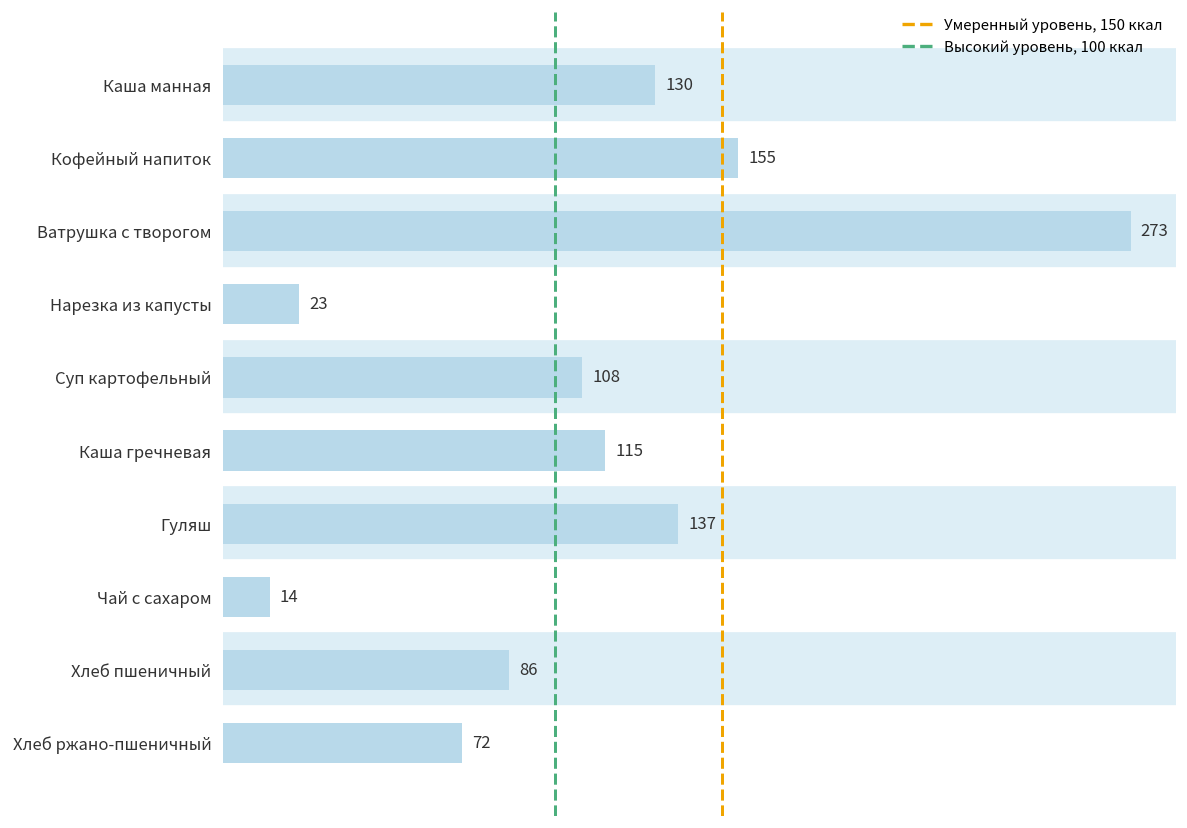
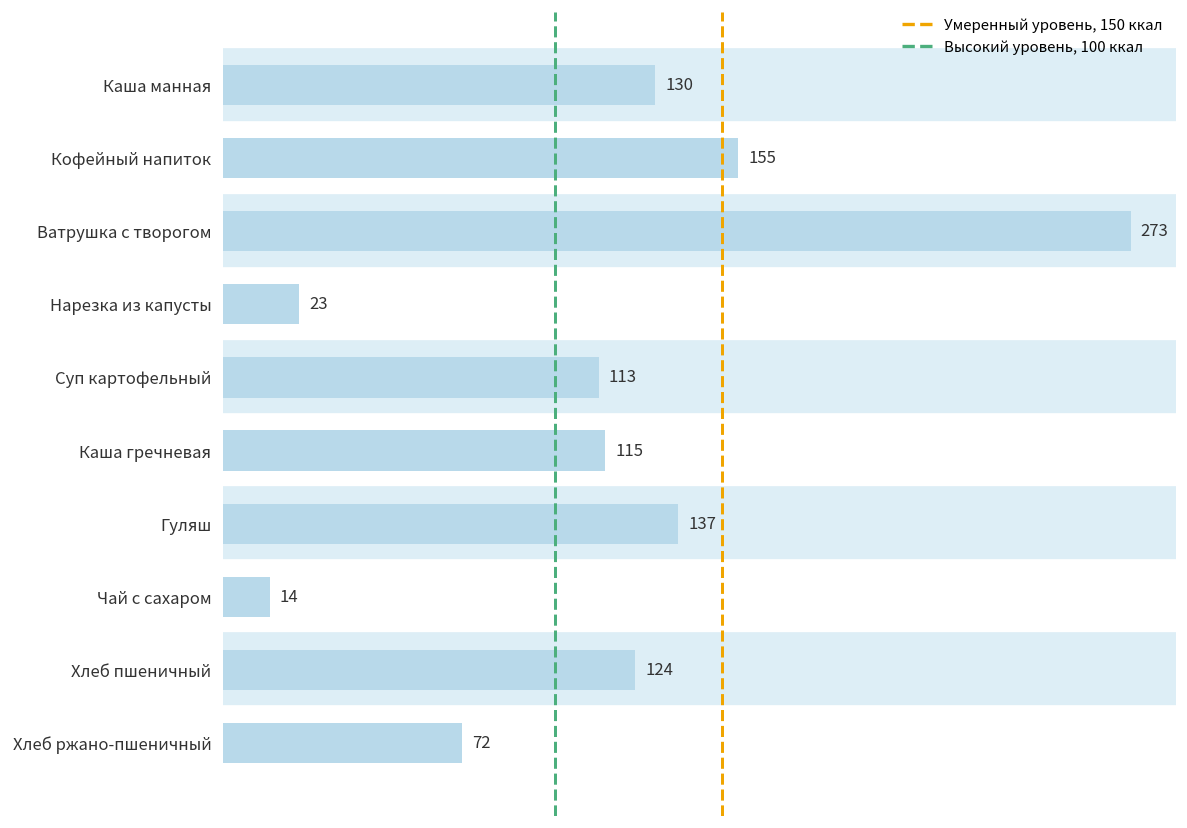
Суп картофельный: 108 -> 113
Хлеб пшеничный: 86 -> 124
